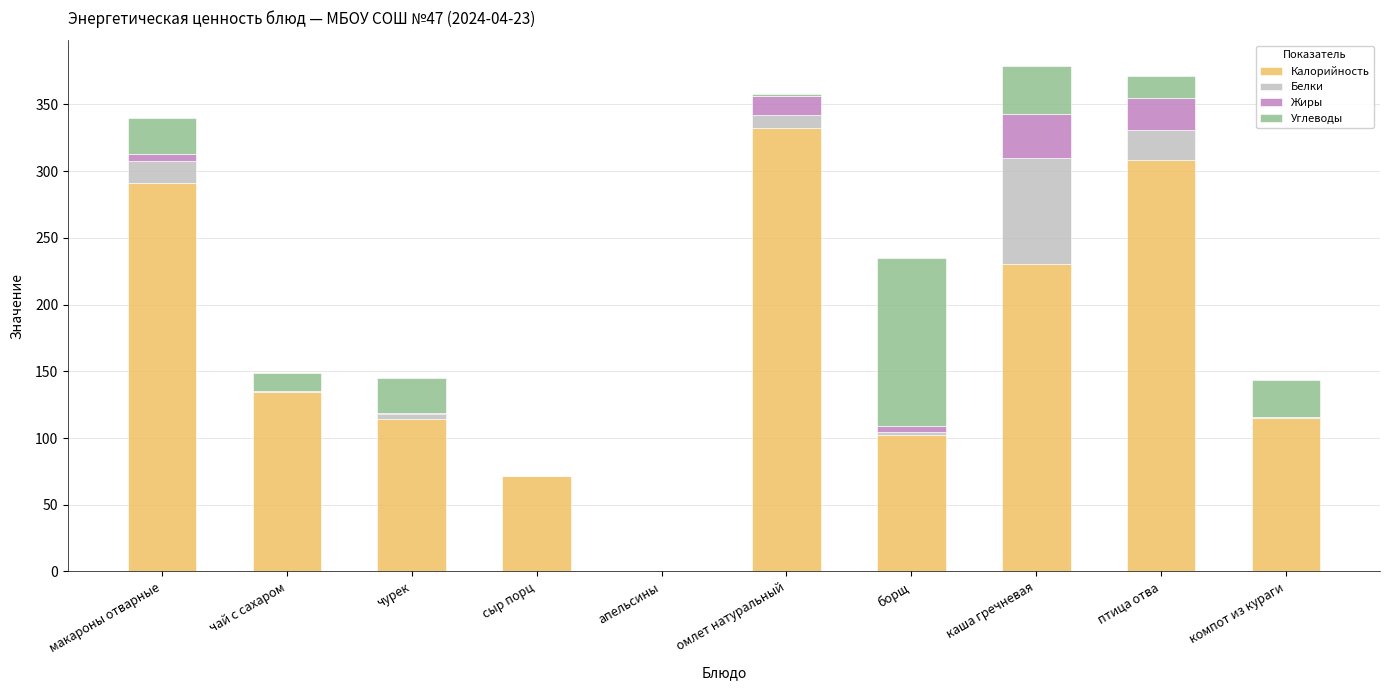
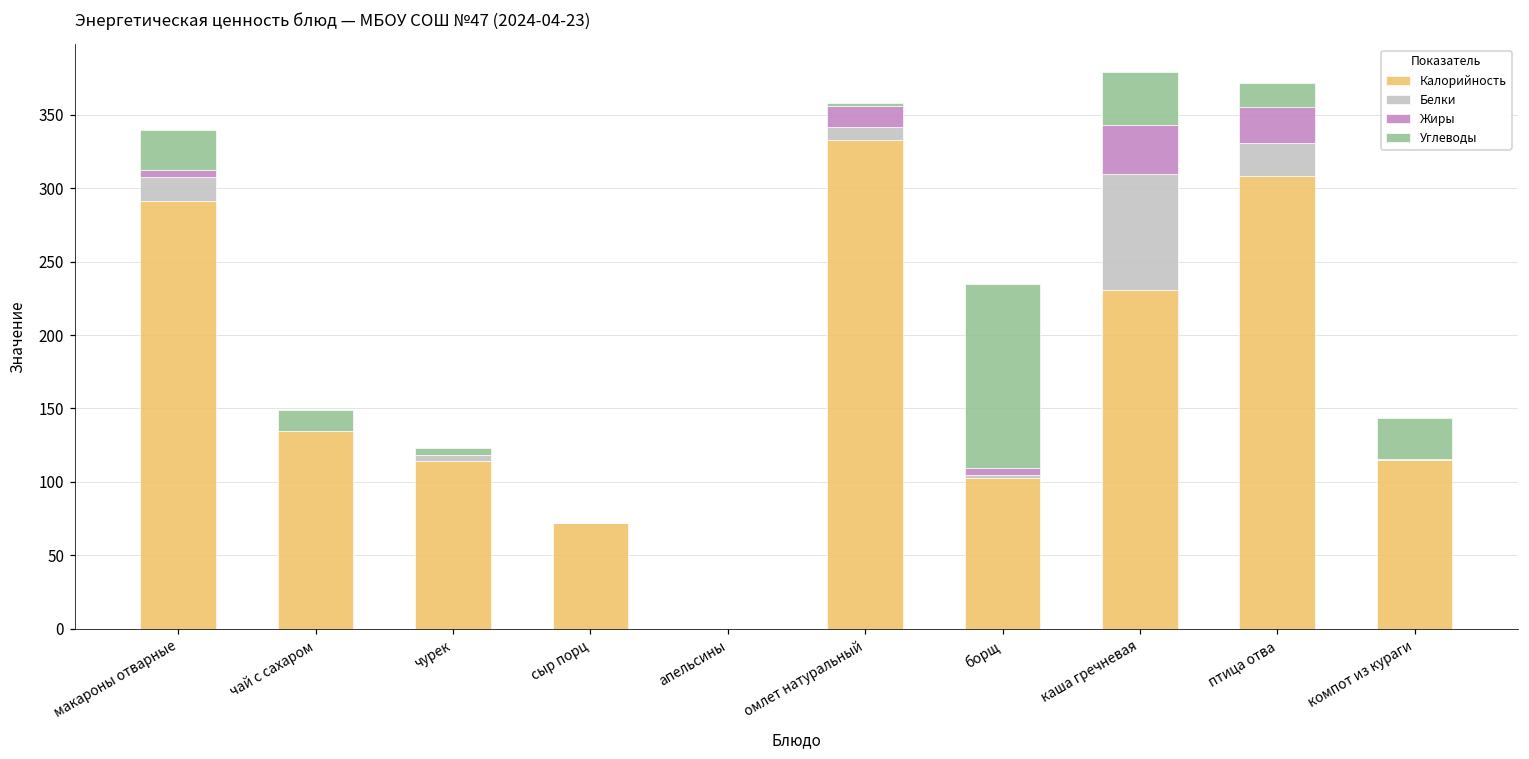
Углеводы, чурек: 27 -> 5
